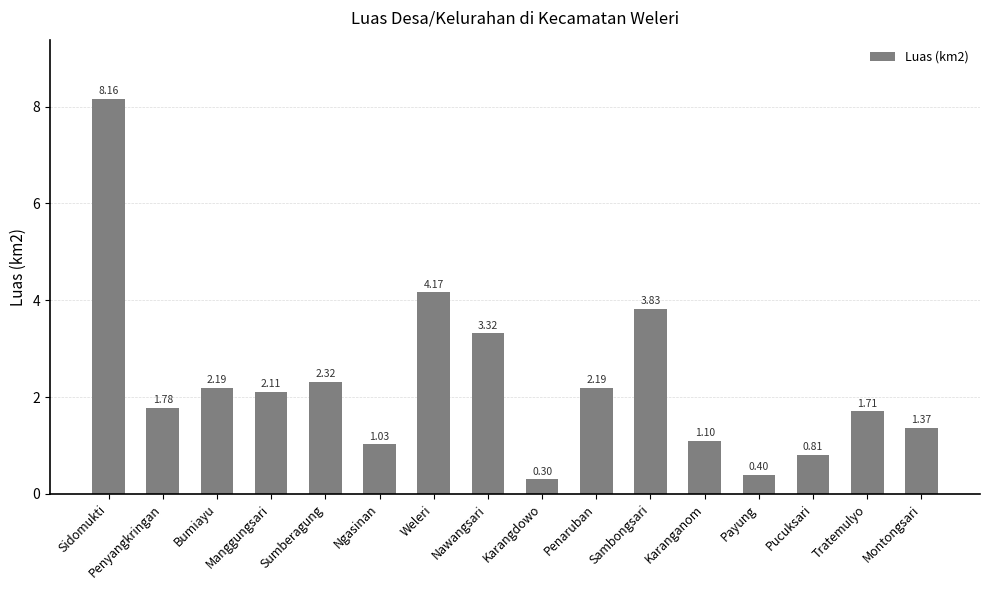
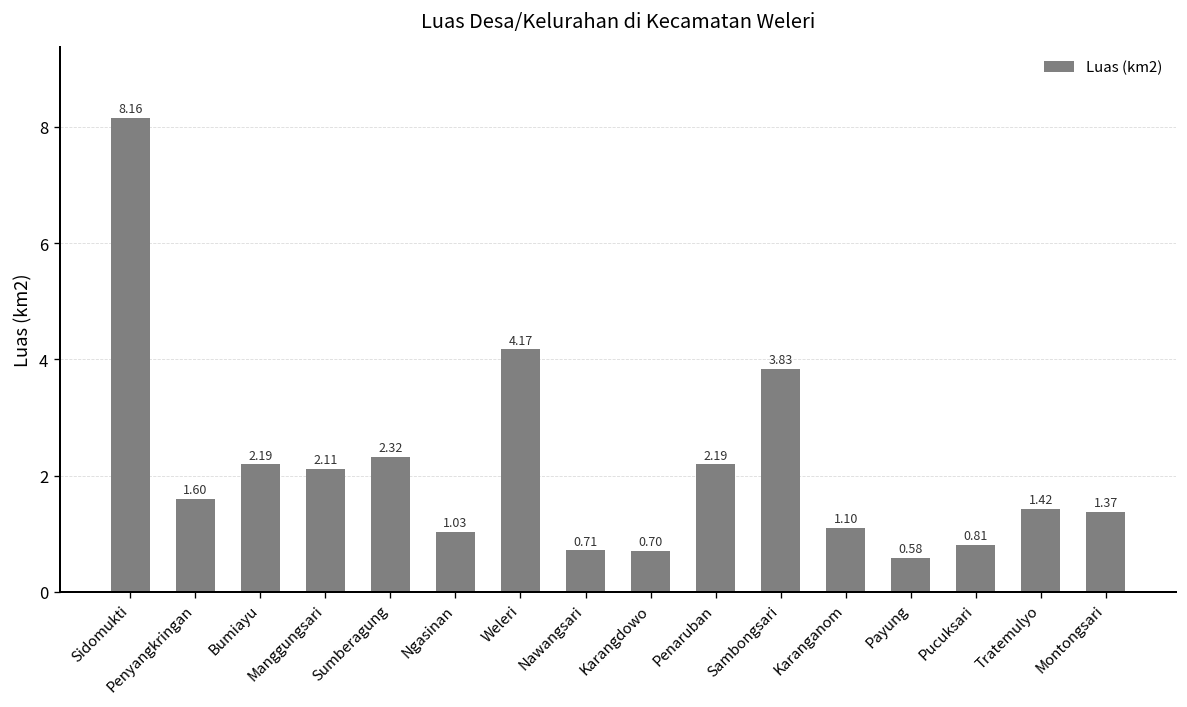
Penyangkringan: 1.78 -> 1.60
Nawangsari: 3.32 -> 0.71
Karangdowo: 0.30 -> 0.70
Payung: 0.40 -> 0.58
Tratemulyo: 1.71 -> 1.42
